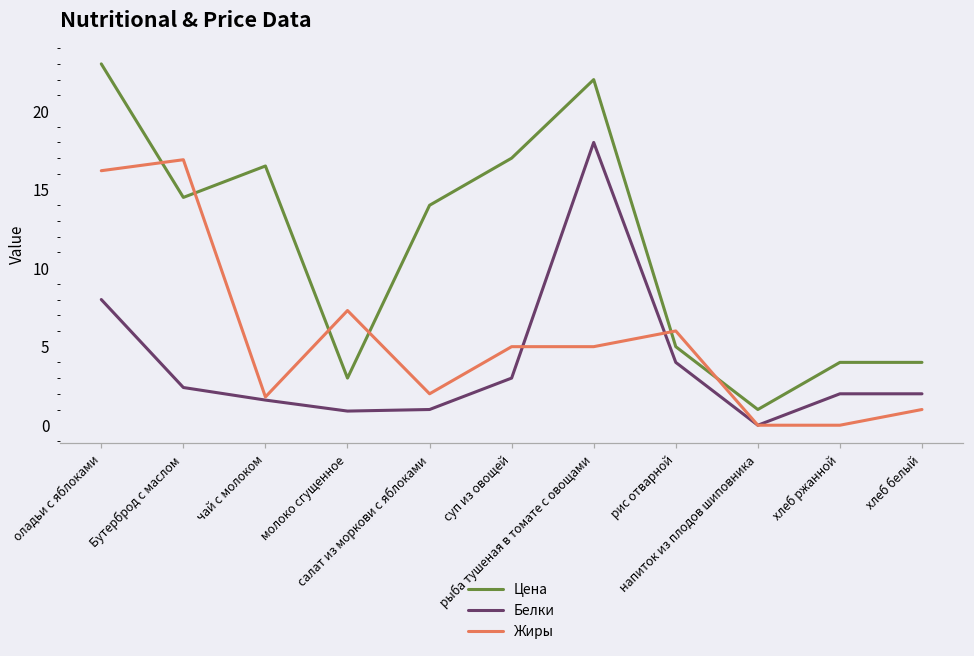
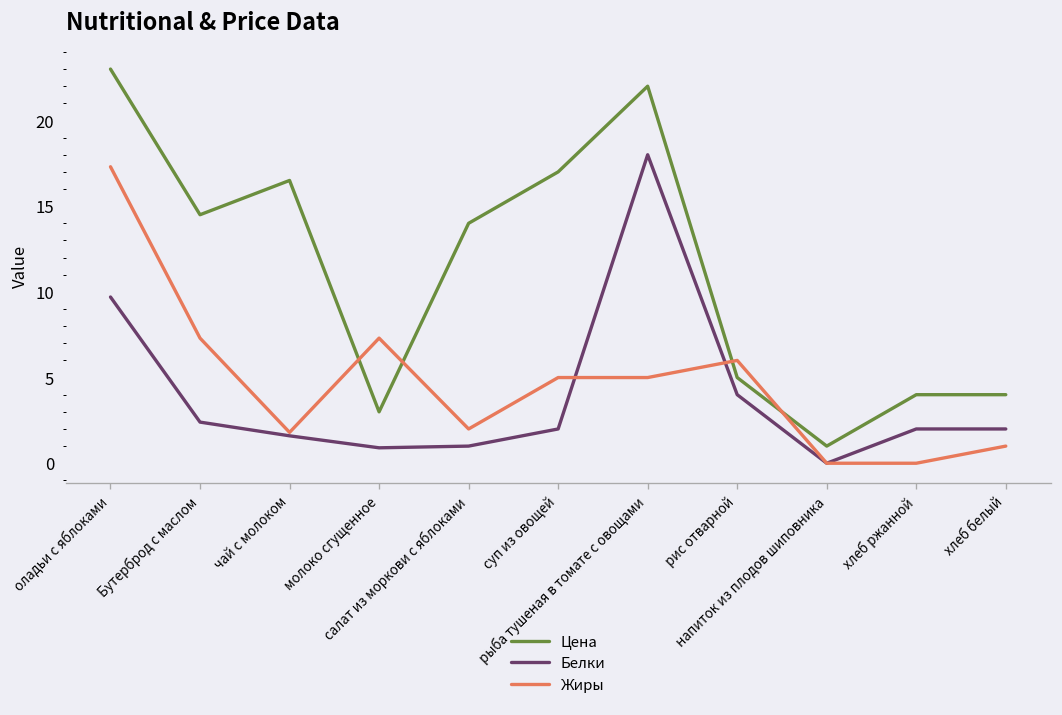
Белки, оладьи с яблоками: 8.0 -> 9.7
Жиры, оладьи с яблоками: 16.2 -> 17.3
Жиры, Бутерброд с маслом: 16.9 -> 7.3
Белки, суп из овощей: 3 -> 2
